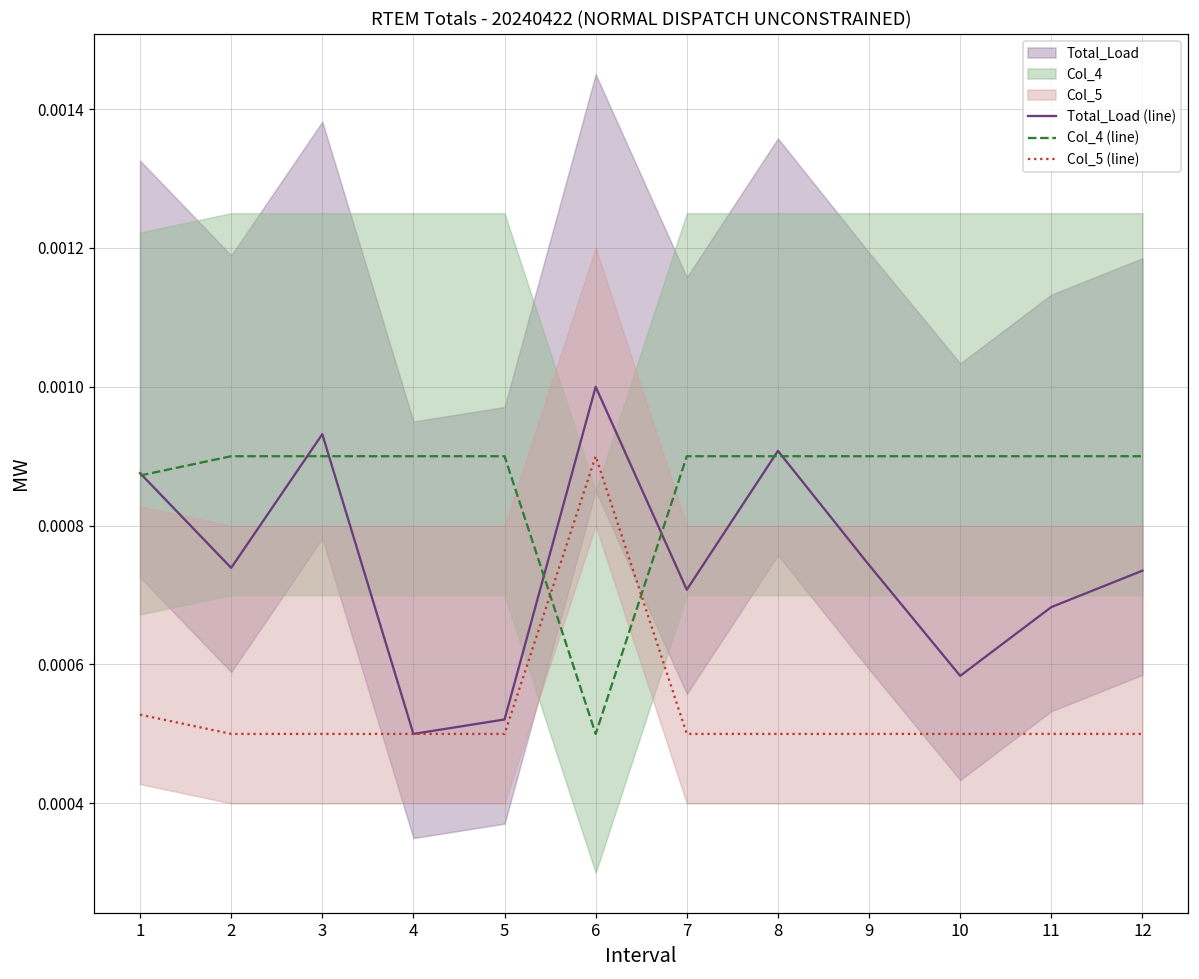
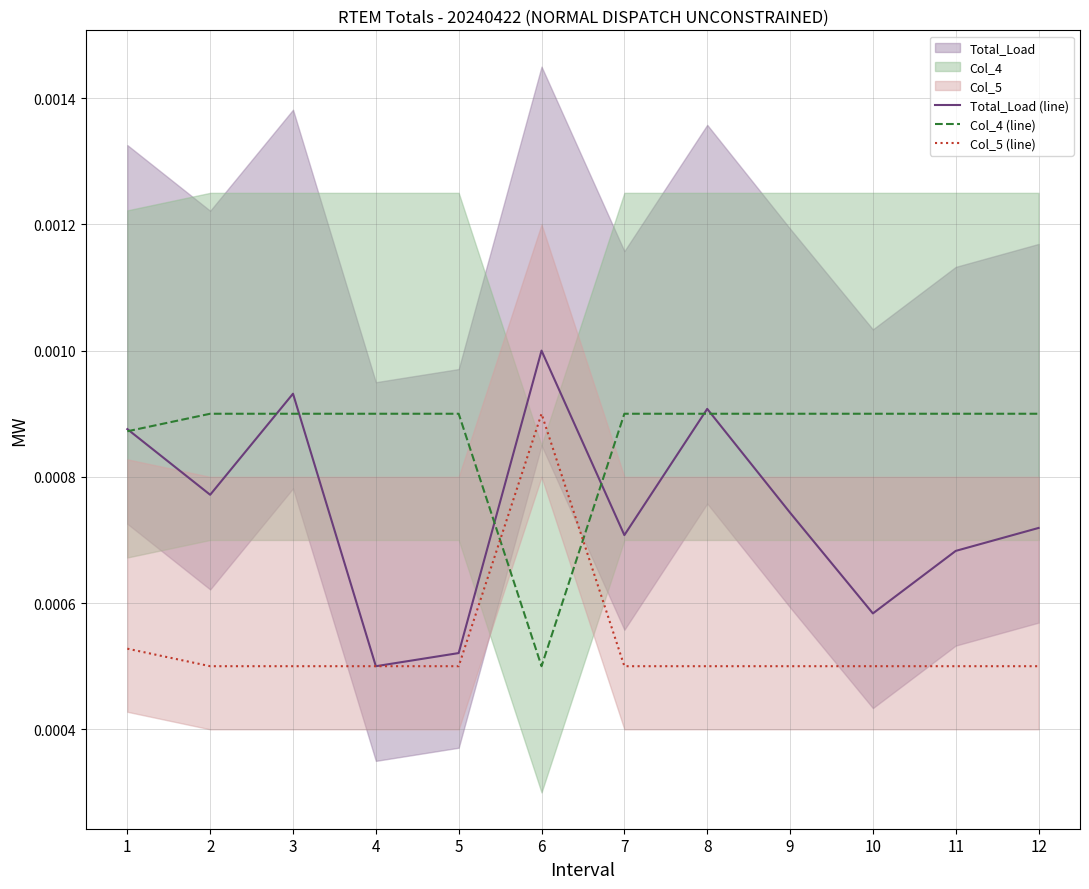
Total_Load (line), 2: 0.00074 -> 0.00077
Total_Load (line), 12: 0.00074 -> 0.00072
